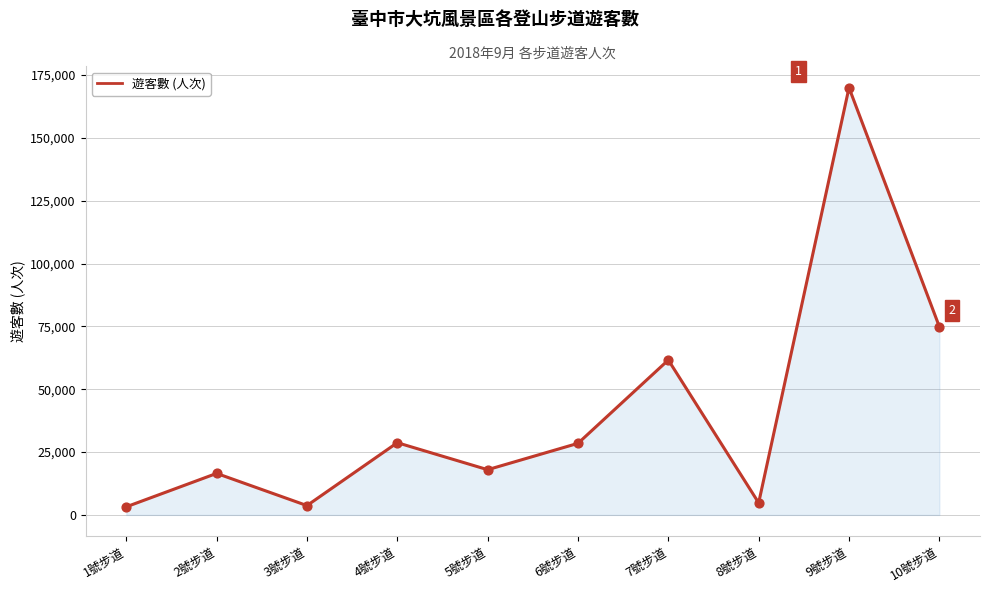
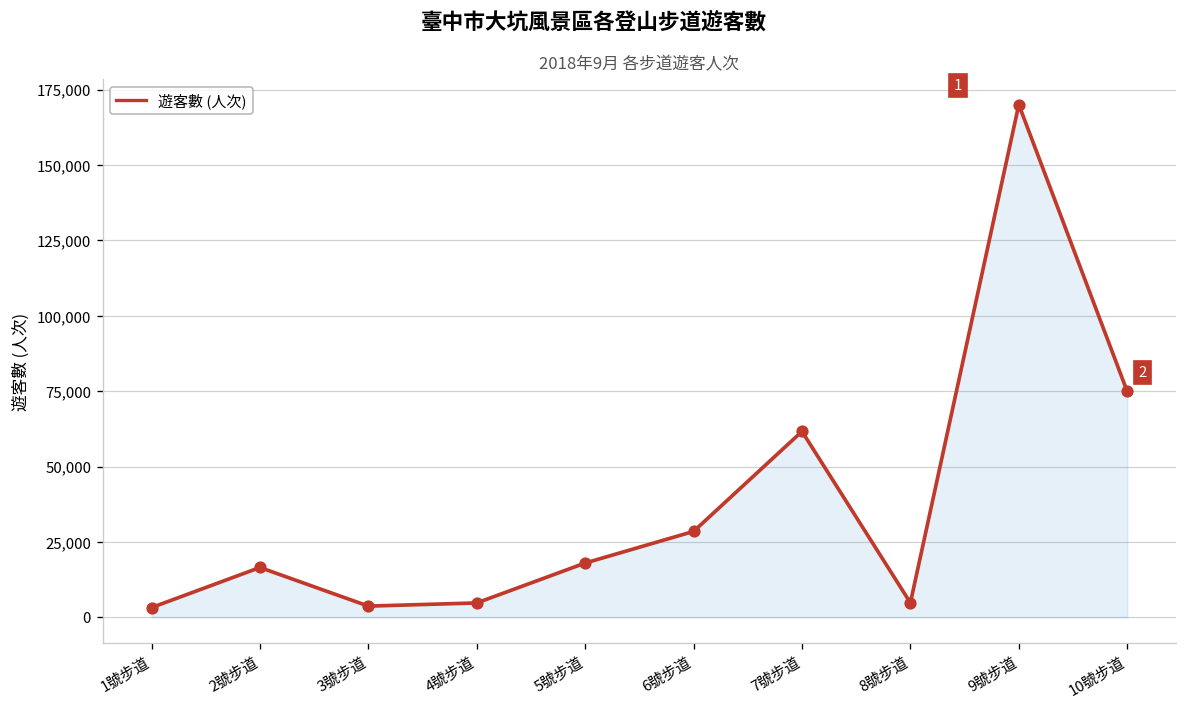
4號步道: 29,000 -> 5,000
